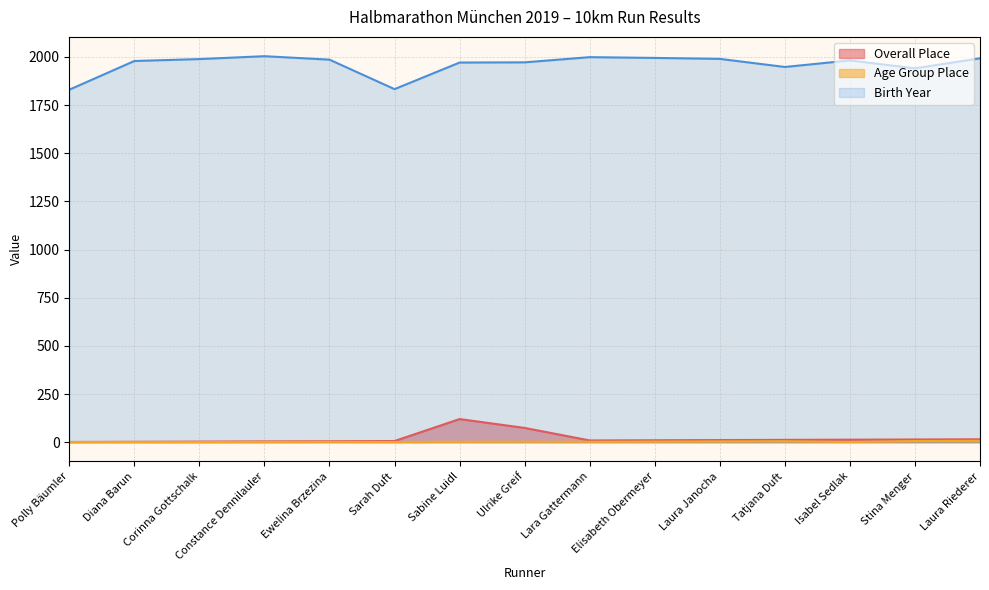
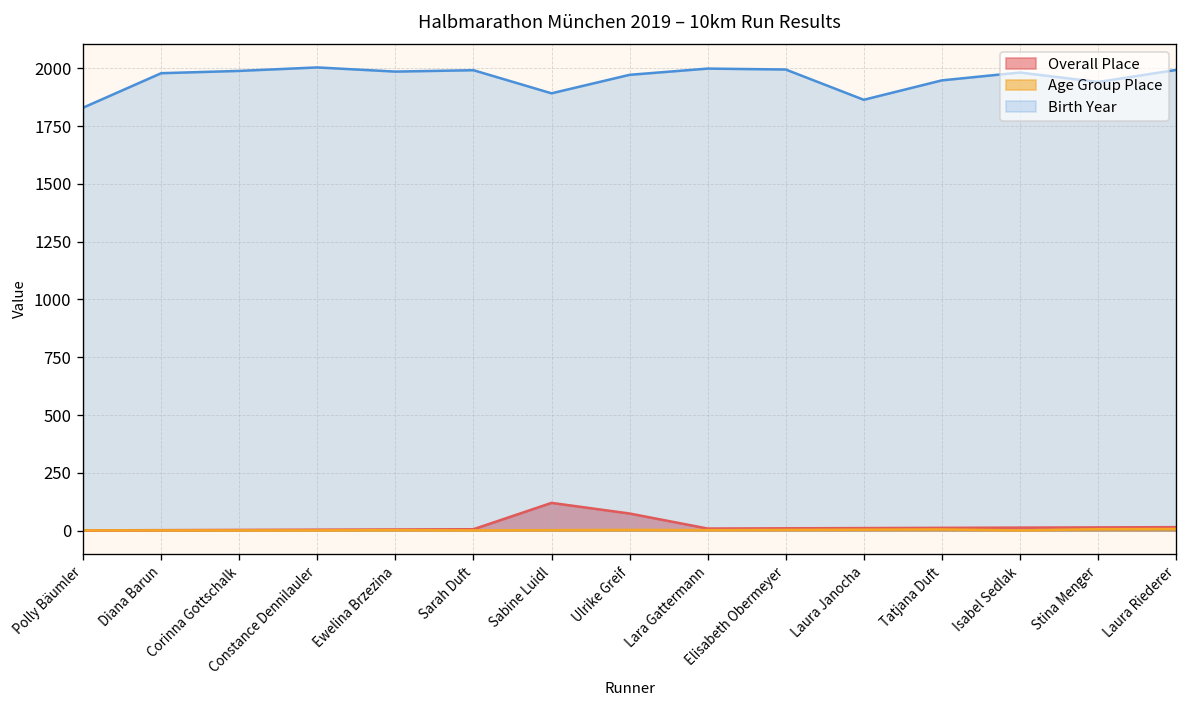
Birth Year, Sarah Duft: 1830 -> 1990
Birth Year, Sabine Luidl: 1970 -> 1890
Birth Year, Laura Janocha: 1990 -> 1860
